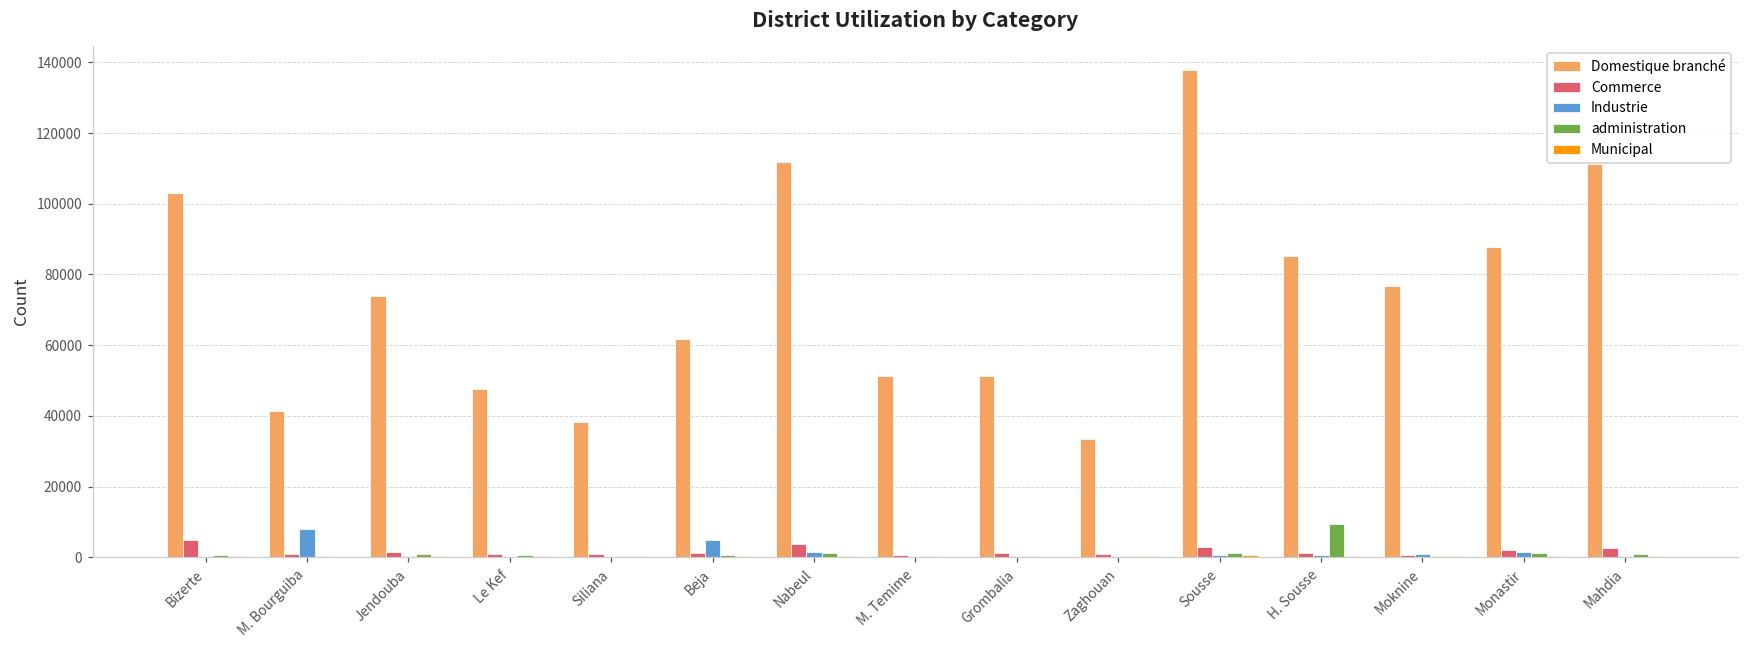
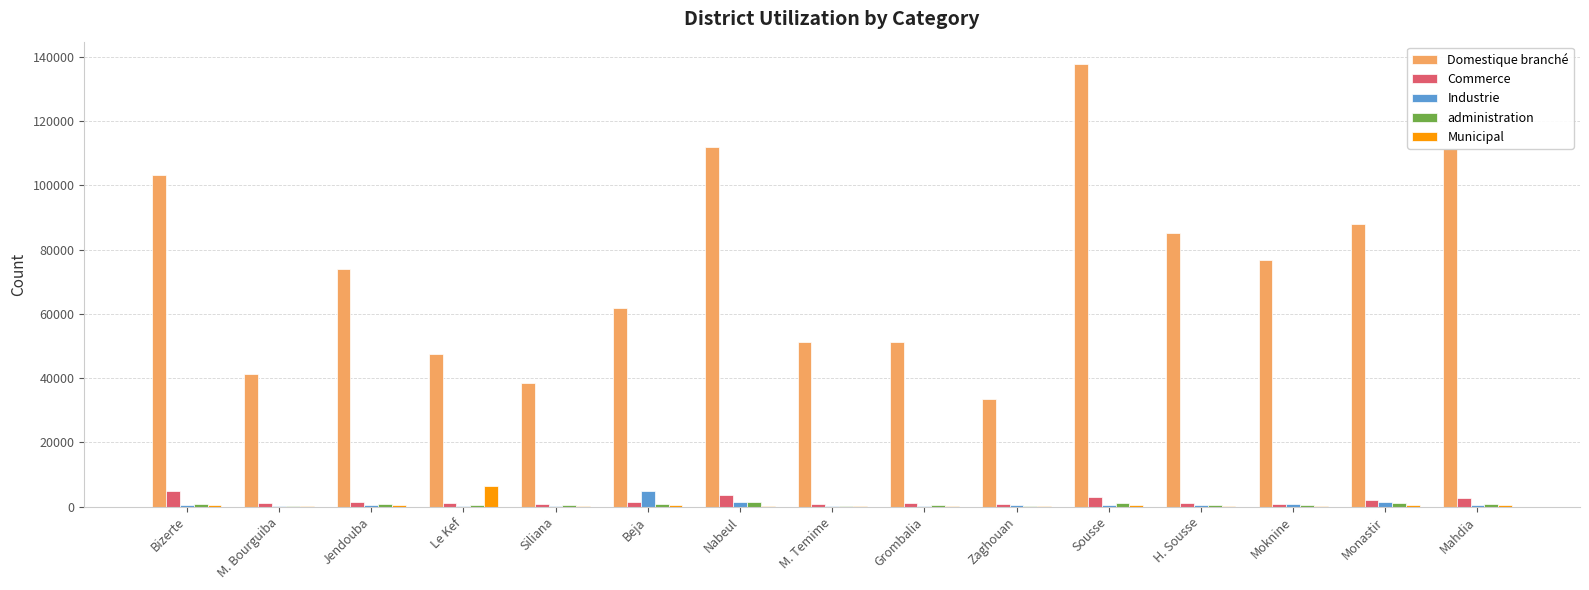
Industrie, M. Bourguiba: 8000 -> 0
Municipal, Le Kef: 0 -> 6000
administration, H. Sousse: 9000 -> 0
